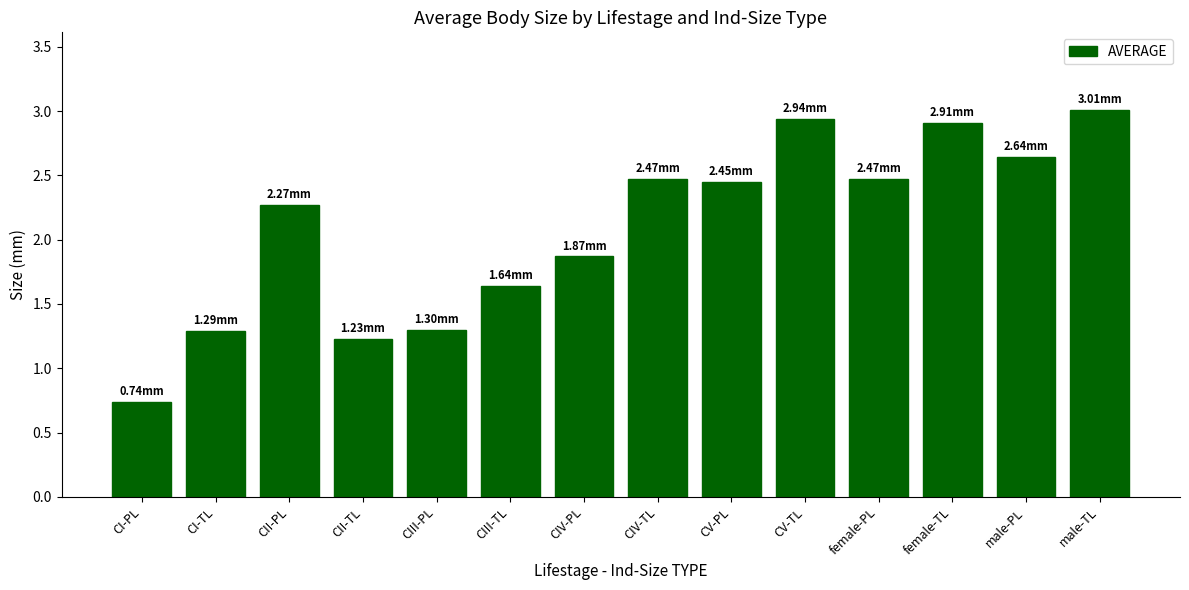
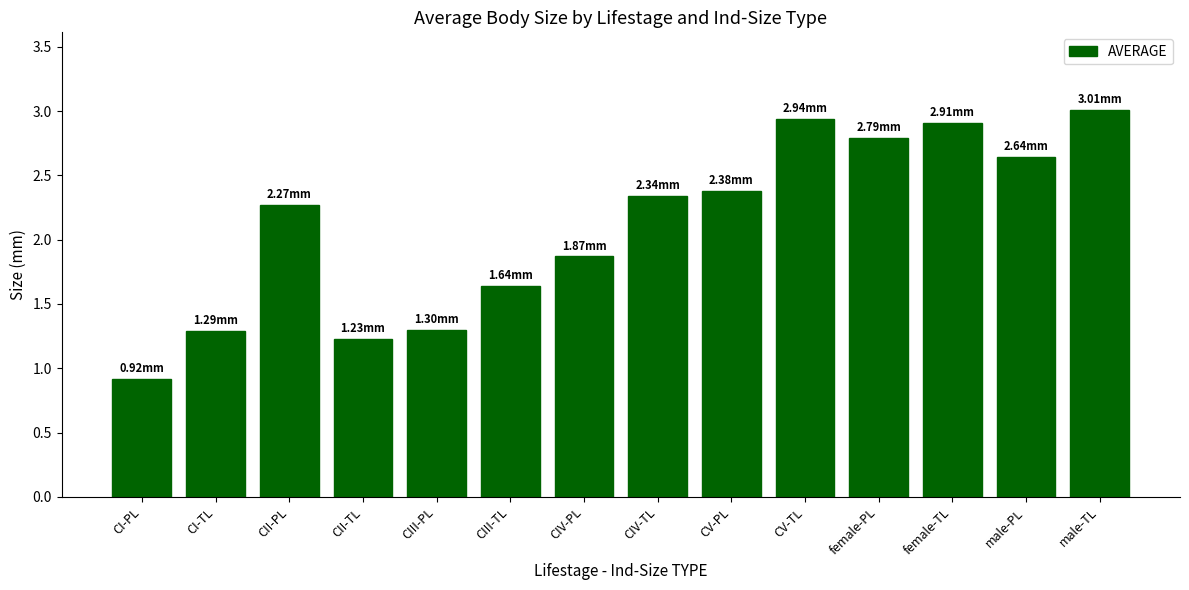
CI-PL: 0.74 -> 0.92
CIV-TL: 2.47 -> 2.34
CV-PL: 2.45 -> 2.38
female-PL: 2.47 -> 2.79
